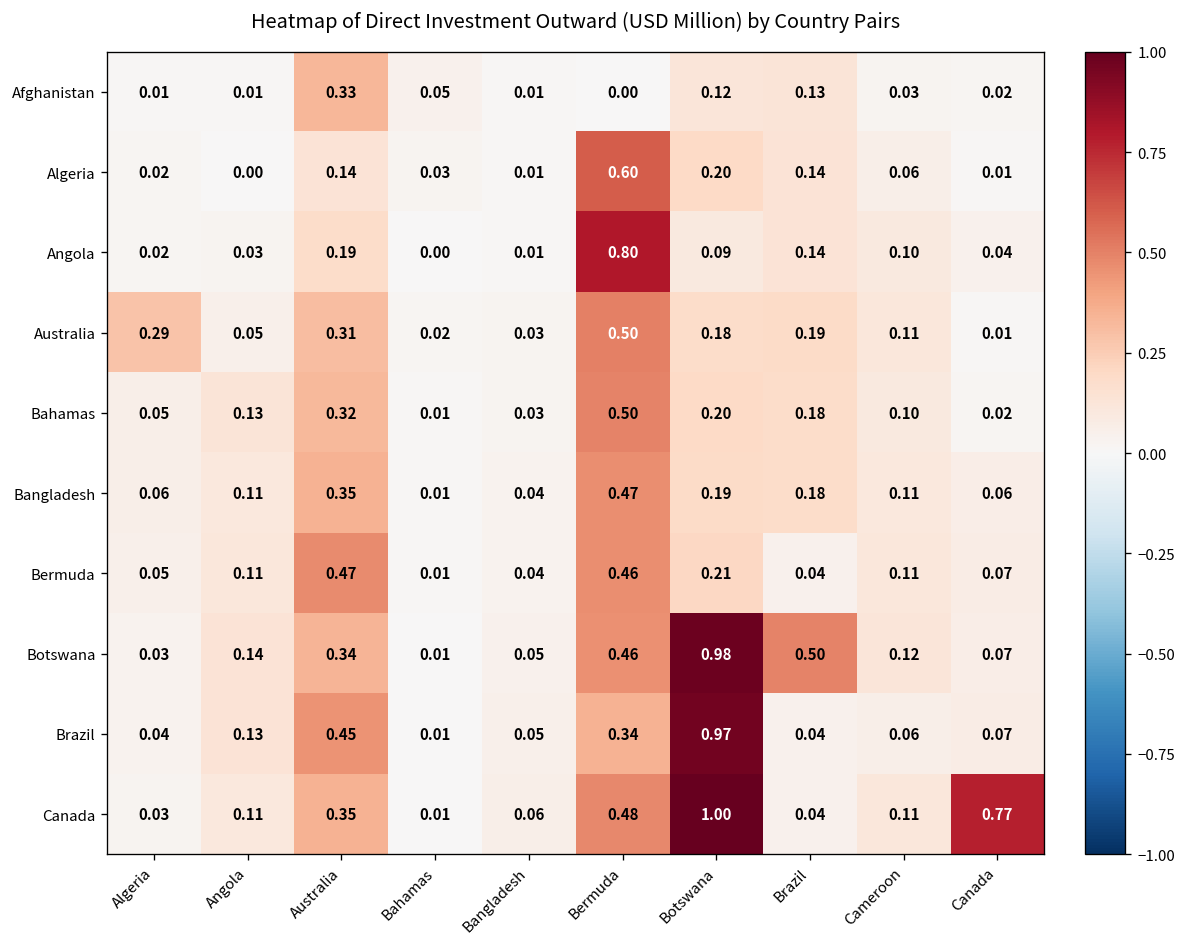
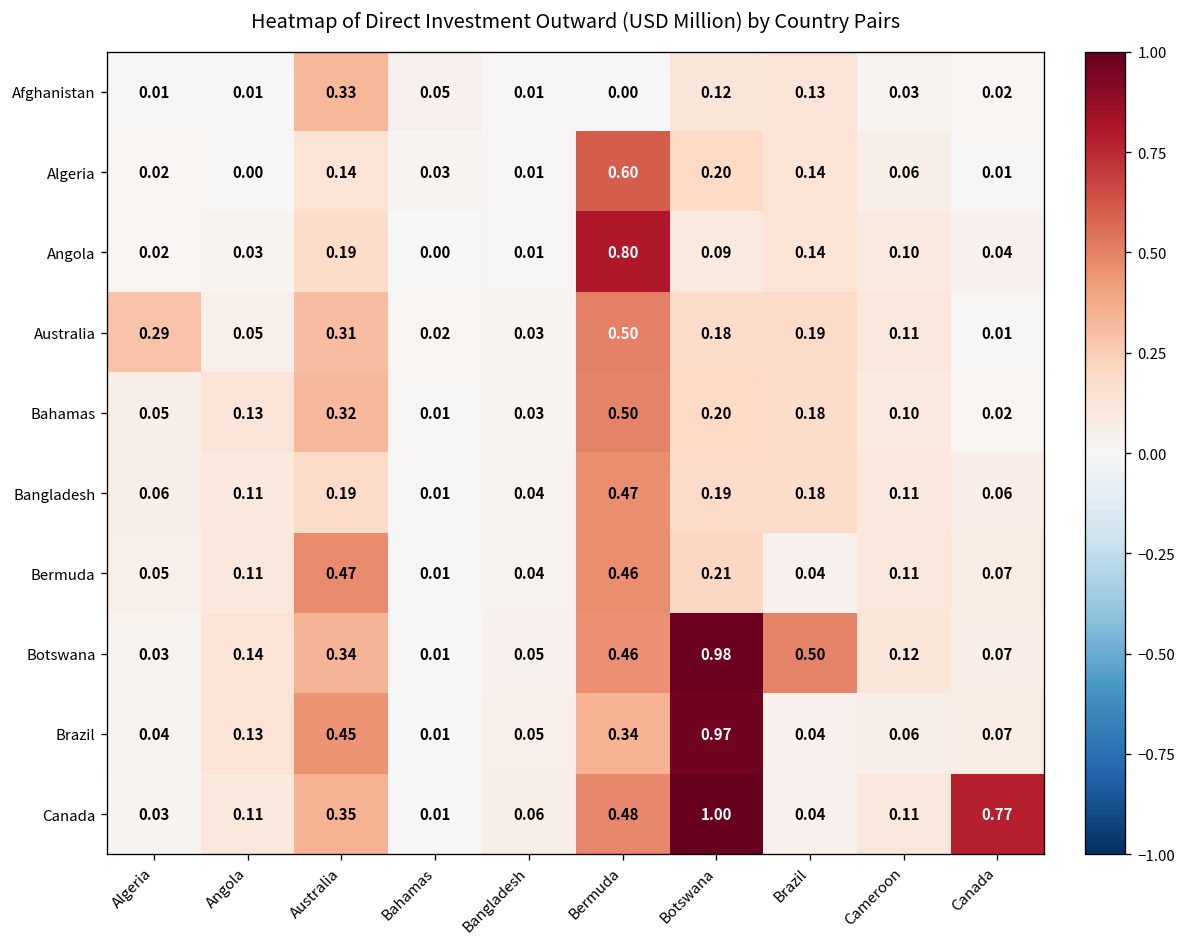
Bangladesh, Australia: 0.35 -> 0.19
